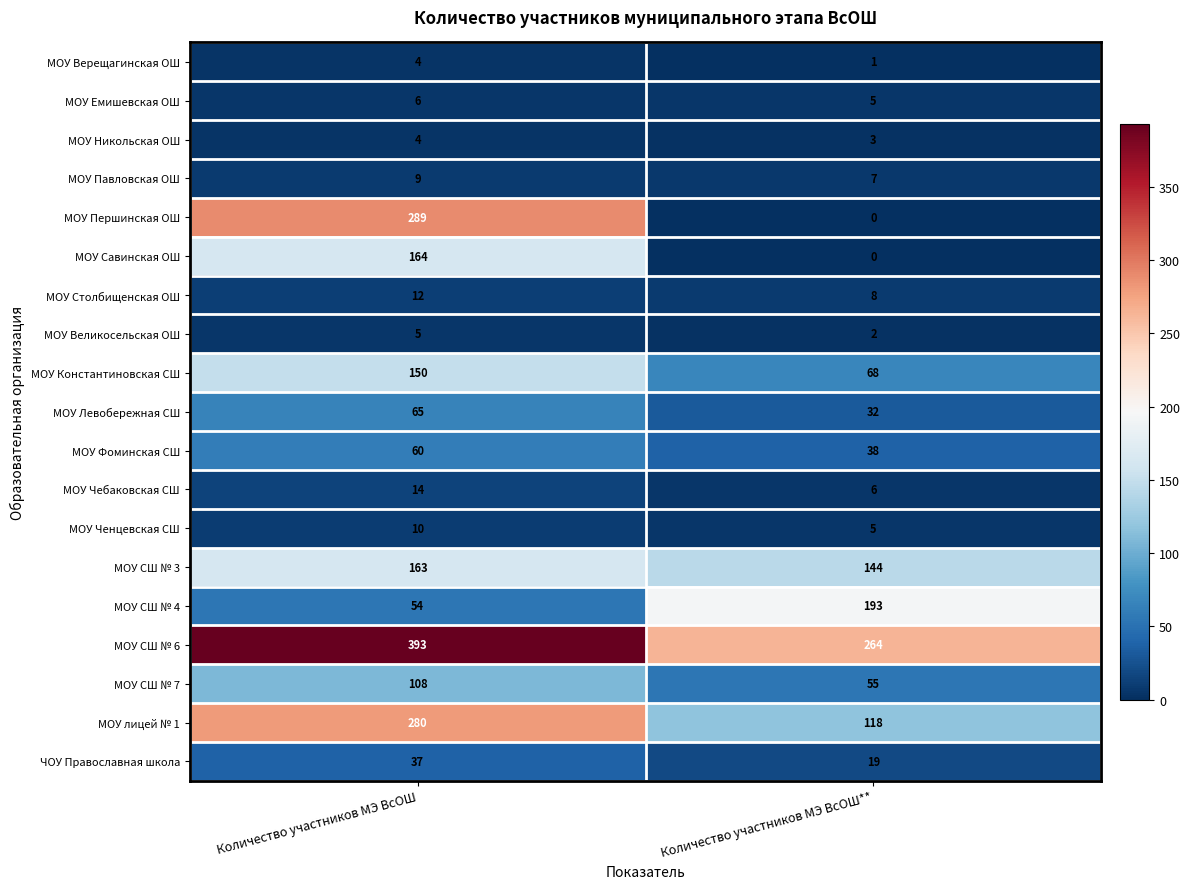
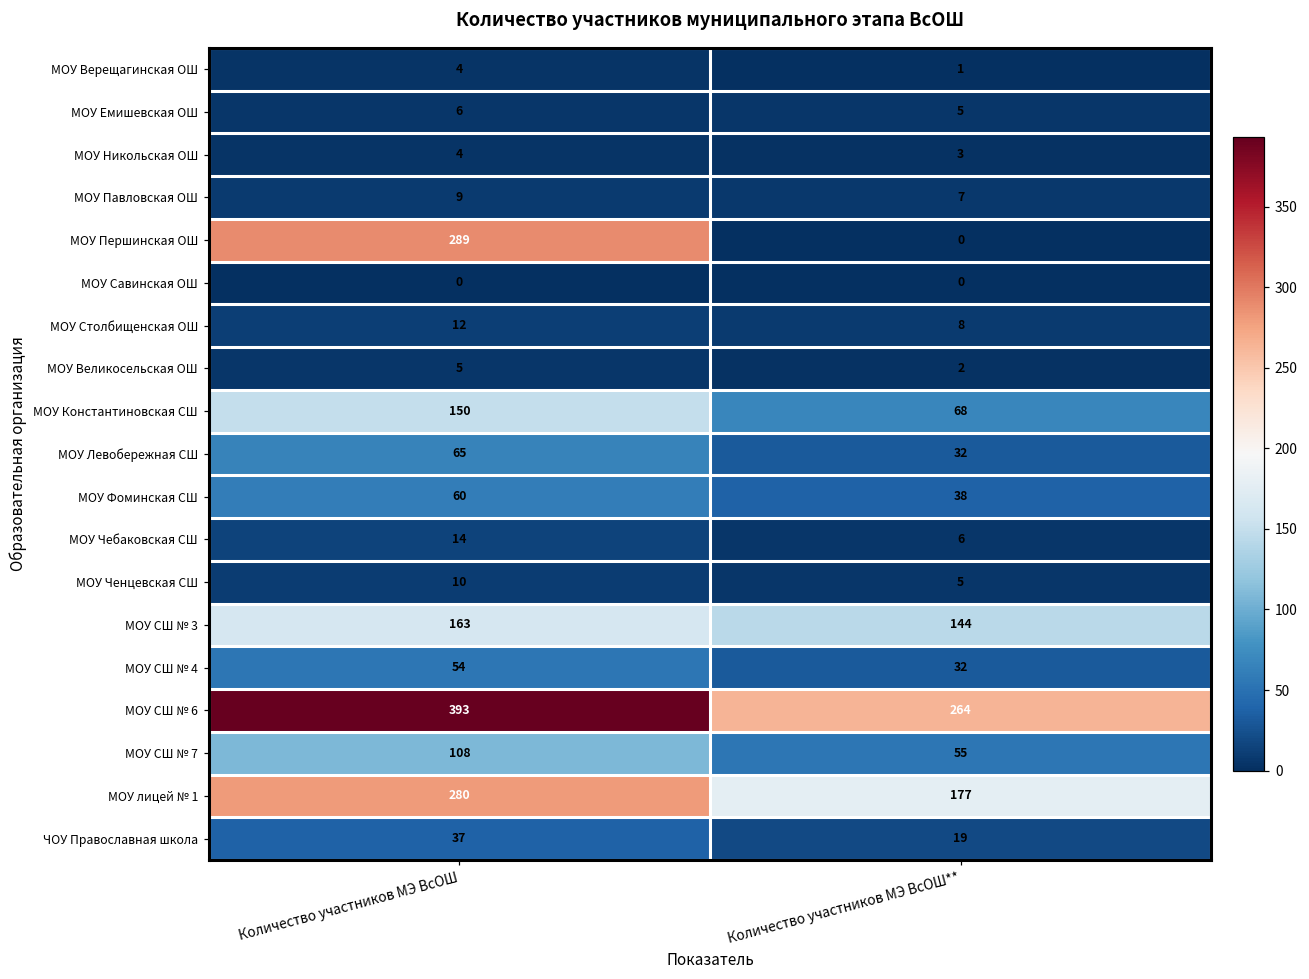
МОУ Савинская ОШ, Количество участников МЭ ВсОШ: 164 -> 0
МОУ СШ № 4, Количество участников МЭ ВсОШ**: 193 -> 32
МОУ лицей № 1, Количество участников МЭ ВсОШ**: 118 -> 177
